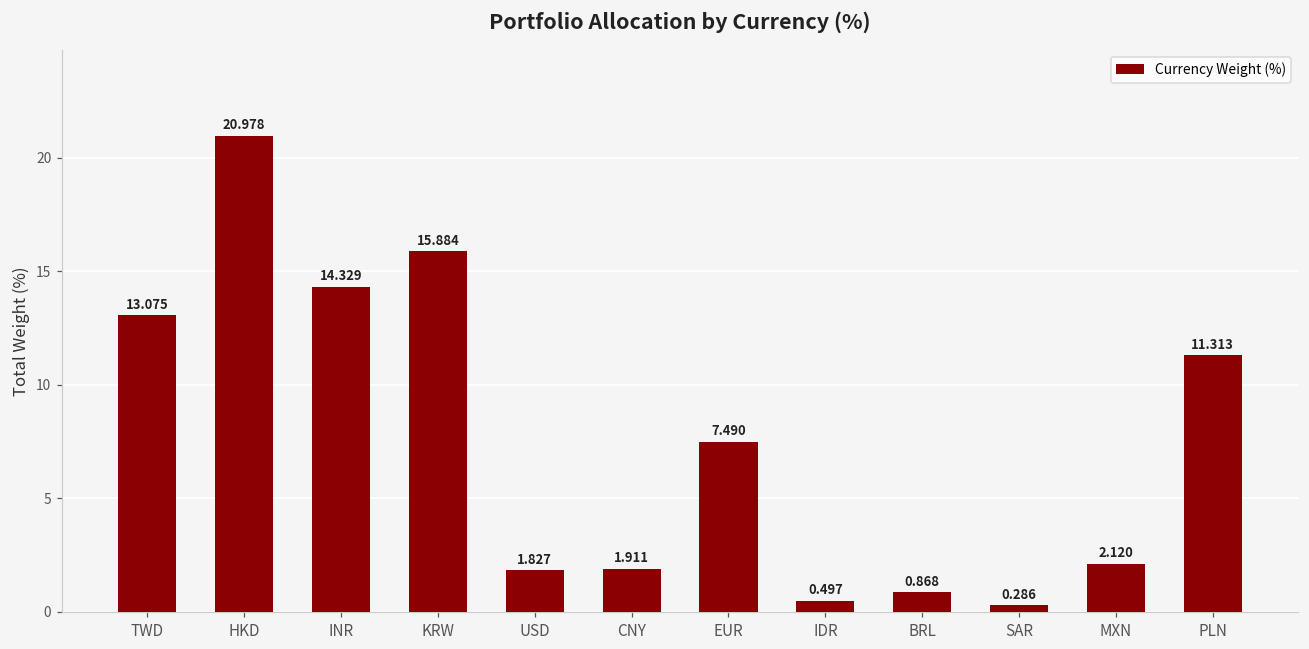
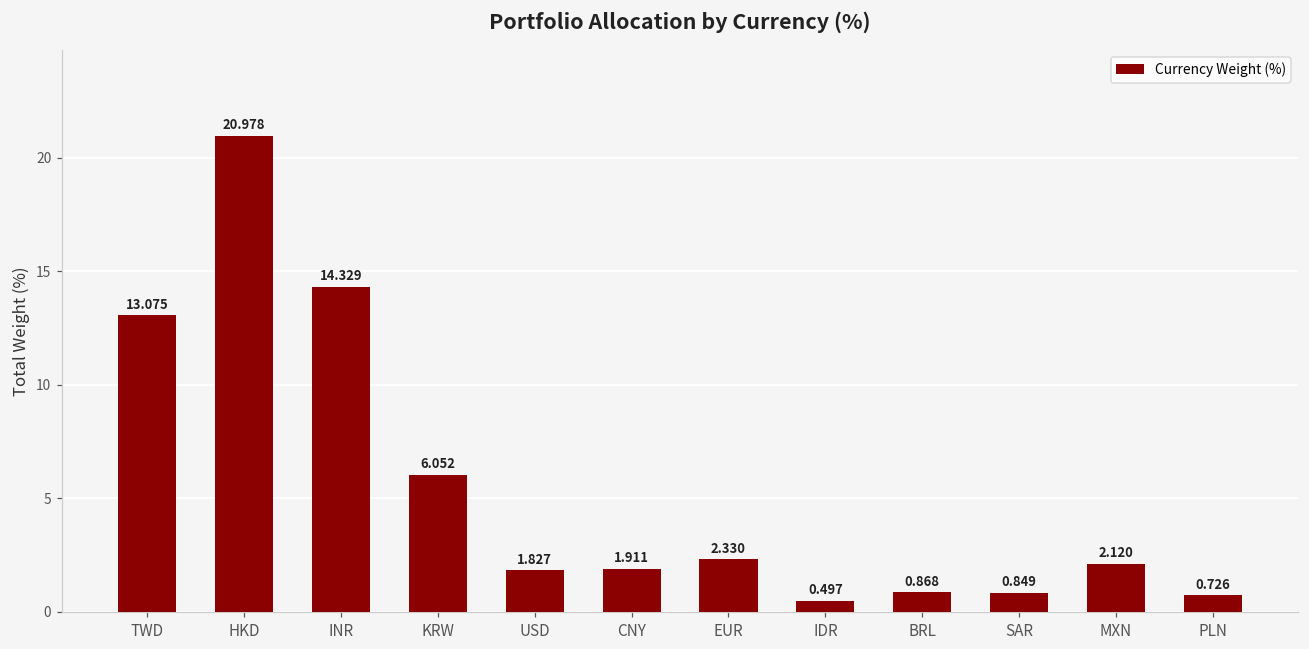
KRW: 15.884 -> 6.052
EUR: 7.490 -> 2.330
SAR: 0.286 -> 0.849
PLN: 11.313 -> 0.726
